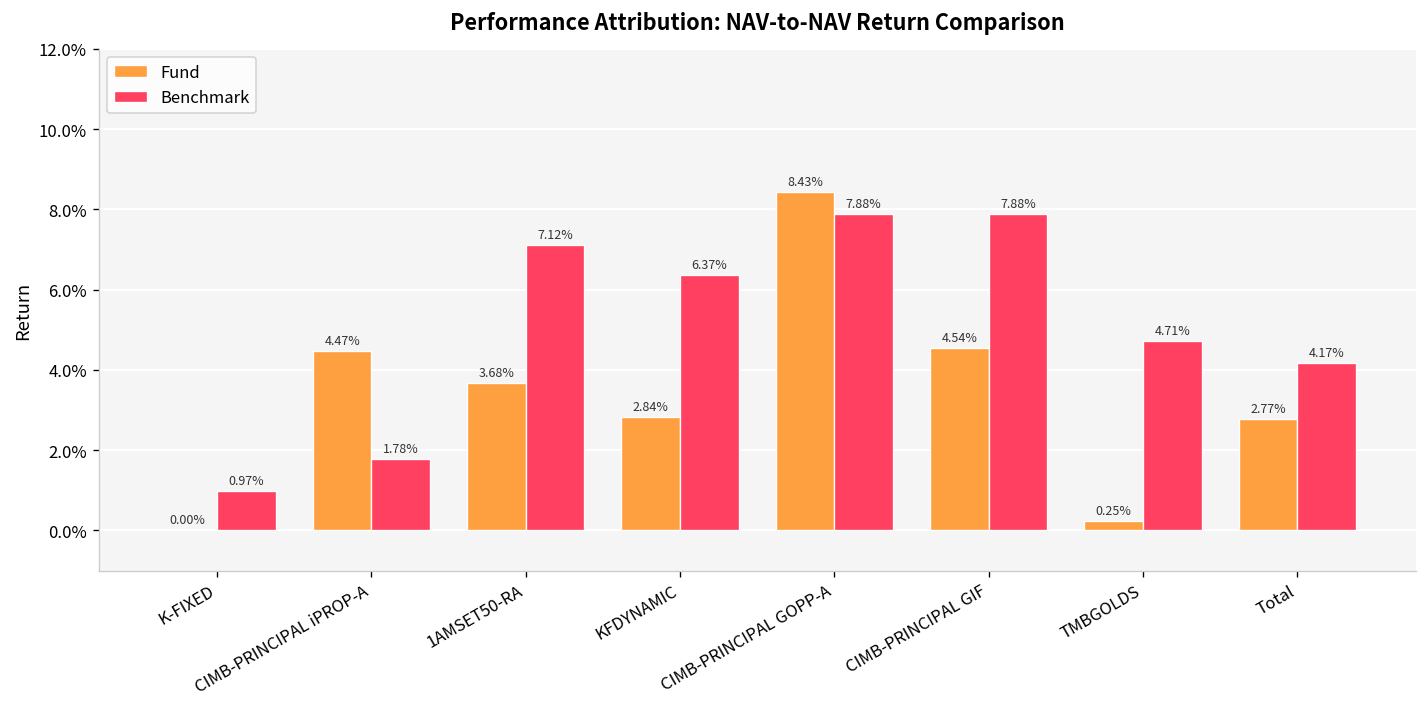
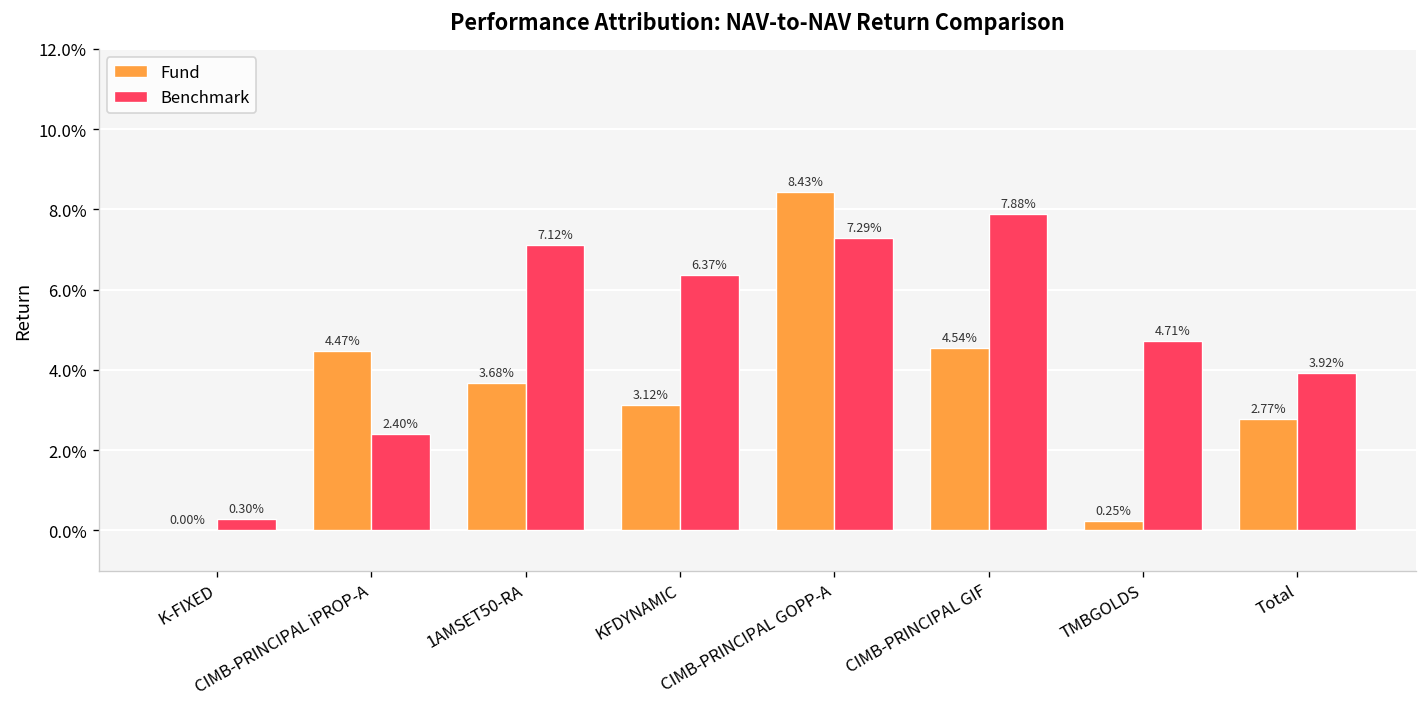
Benchmark, K-FIXED: 0.97% -> 0.30%
Benchmark, CIMB-PRINCIPAL iPROP-A: 1.78% -> 2.40%
Fund, KFDYNAMIC: 2.84% -> 3.12%
Benchmark, CIMB-PRINCIPAL GOPP-A: 7.88% -> 7.29%
Benchmark, Total: 4.17% -> 3.92%
